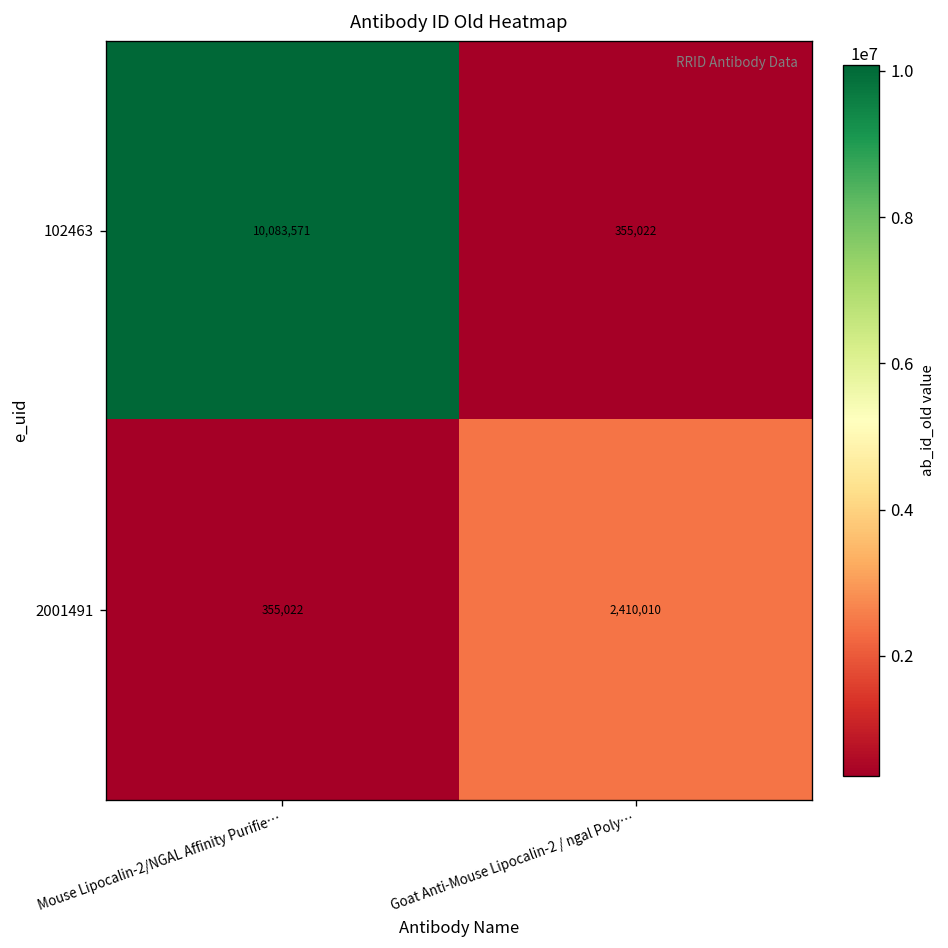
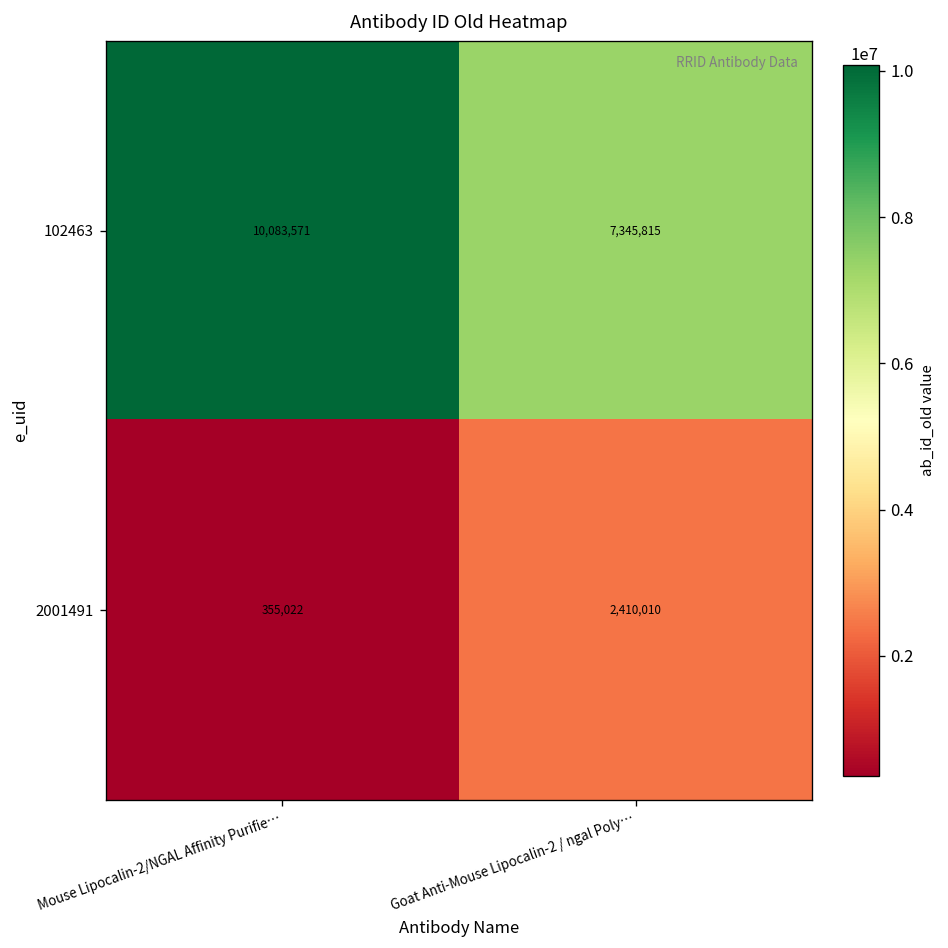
102463, Goat Anti-Mouse Lipocalin-2 / ngal Poly…: 355,022 -> 7,345,815
